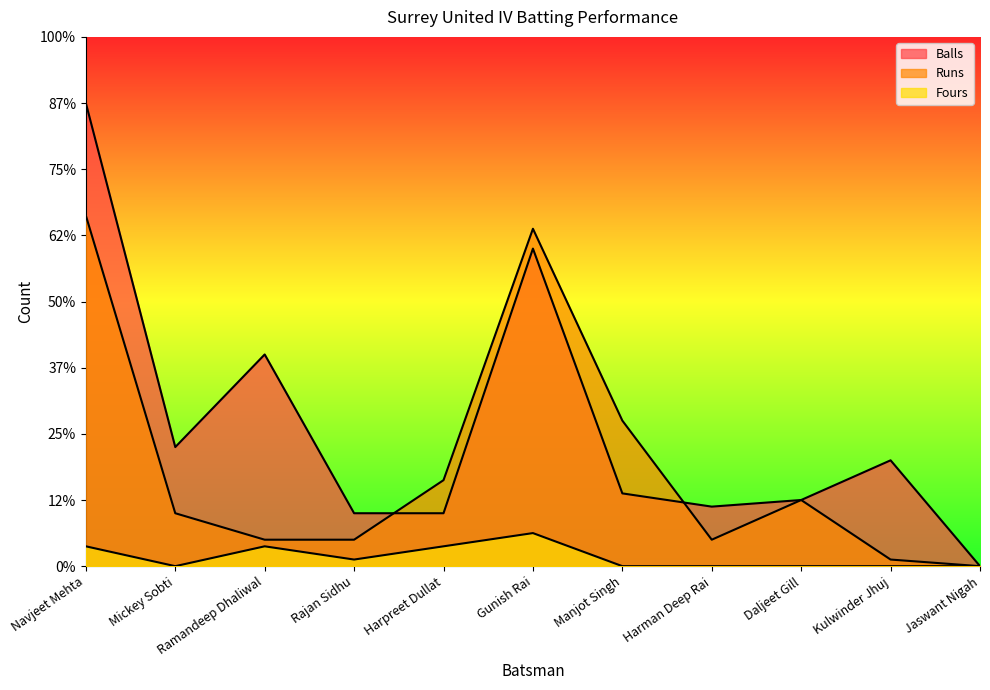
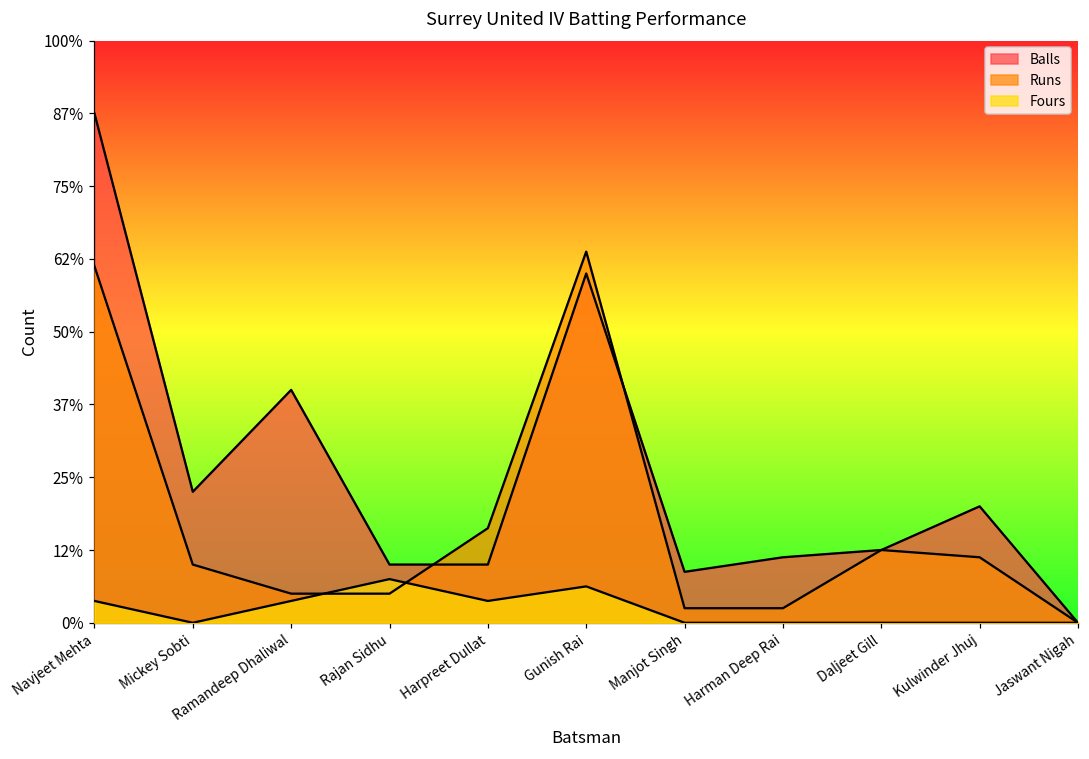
Runs, Navjeet Mehta: 66% -> 61%
Fours, Rajan Sidhu: 1% -> 8%
Balls, Manjot Singh: 14% -> 9%
Runs, Manjot Singh: 28% -> 3%
Runs, Harman Deep Rai: 5% -> 3%
Runs, Kulwinder Jhuj: 1% -> 11%
